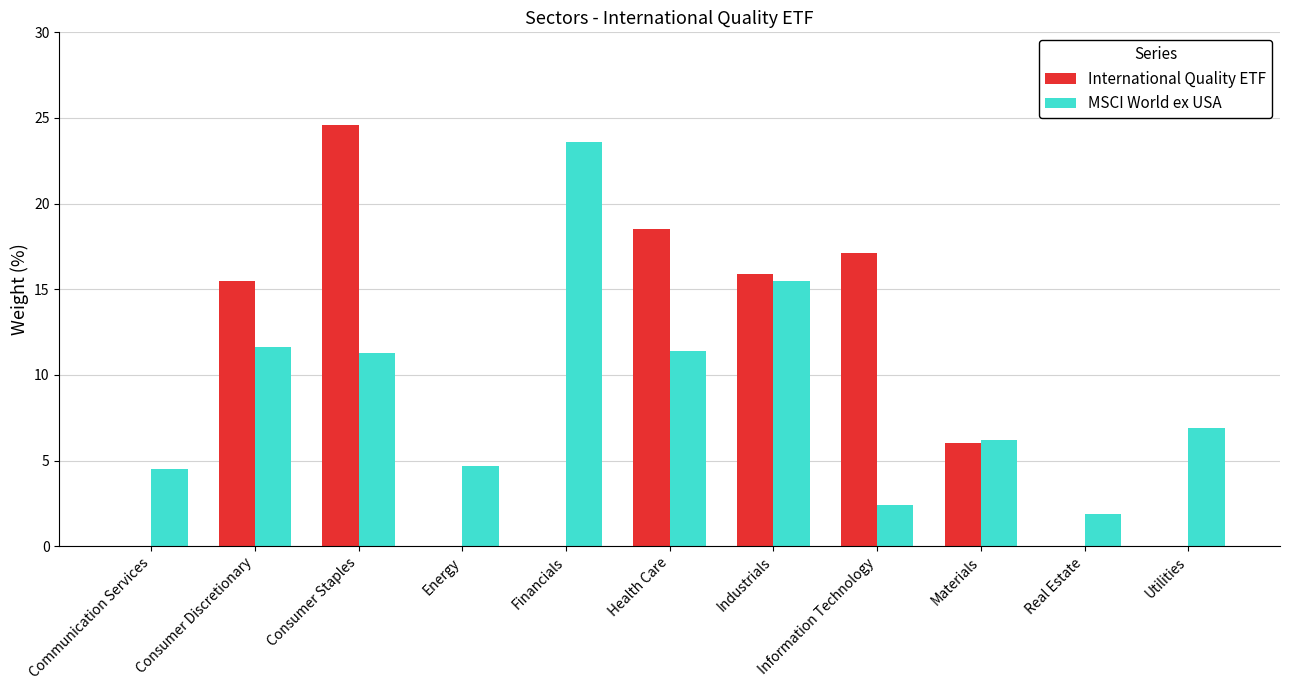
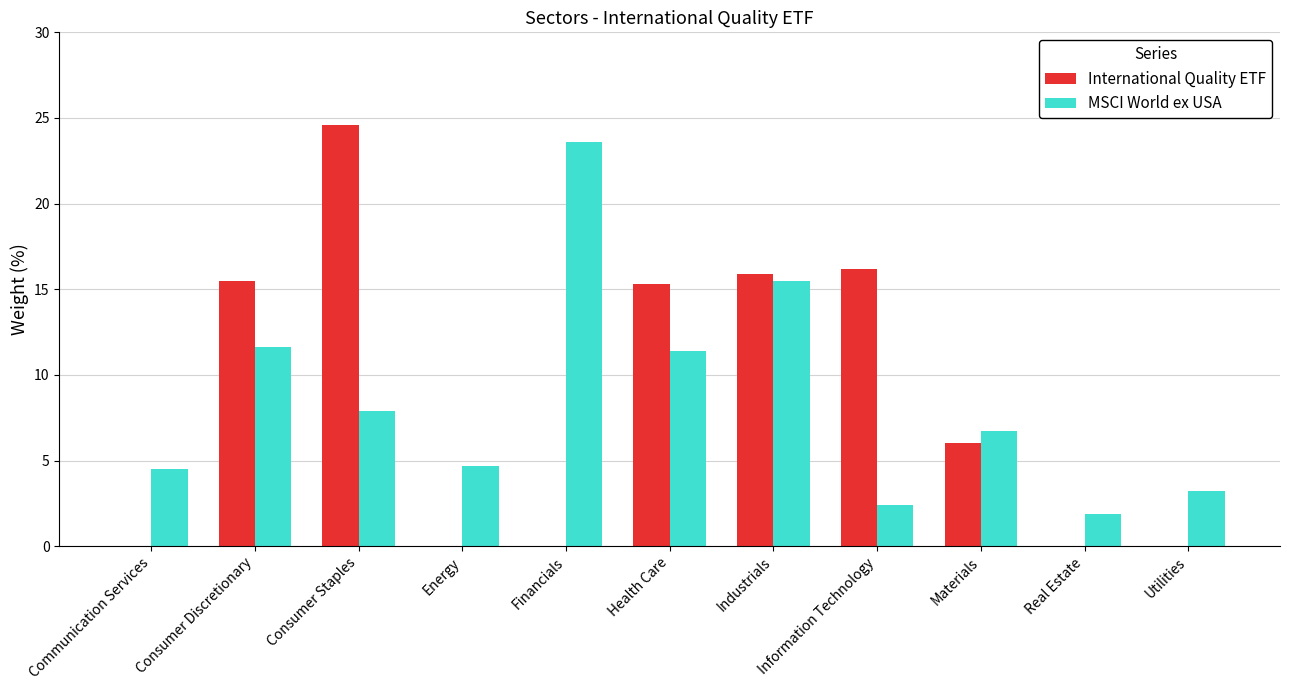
MSCI World ex USA, Consumer Staples: 11.3 -> 7.9
International Quality ETF, Health Care: 18.5 -> 15.3
International Quality ETF, Information Technology: 17.1 -> 16.2
MSCI World ex USA, Materials: 6.2 -> 6.7
MSCI World ex USA, Utilities: 6.9 -> 3.2
